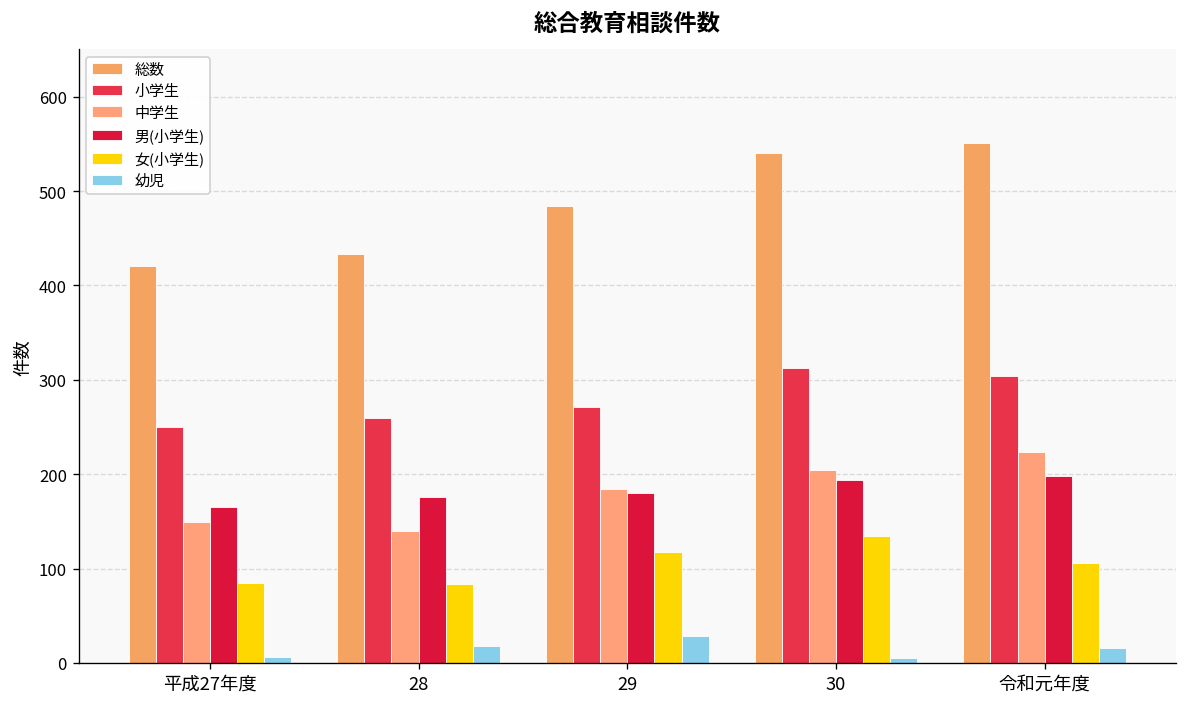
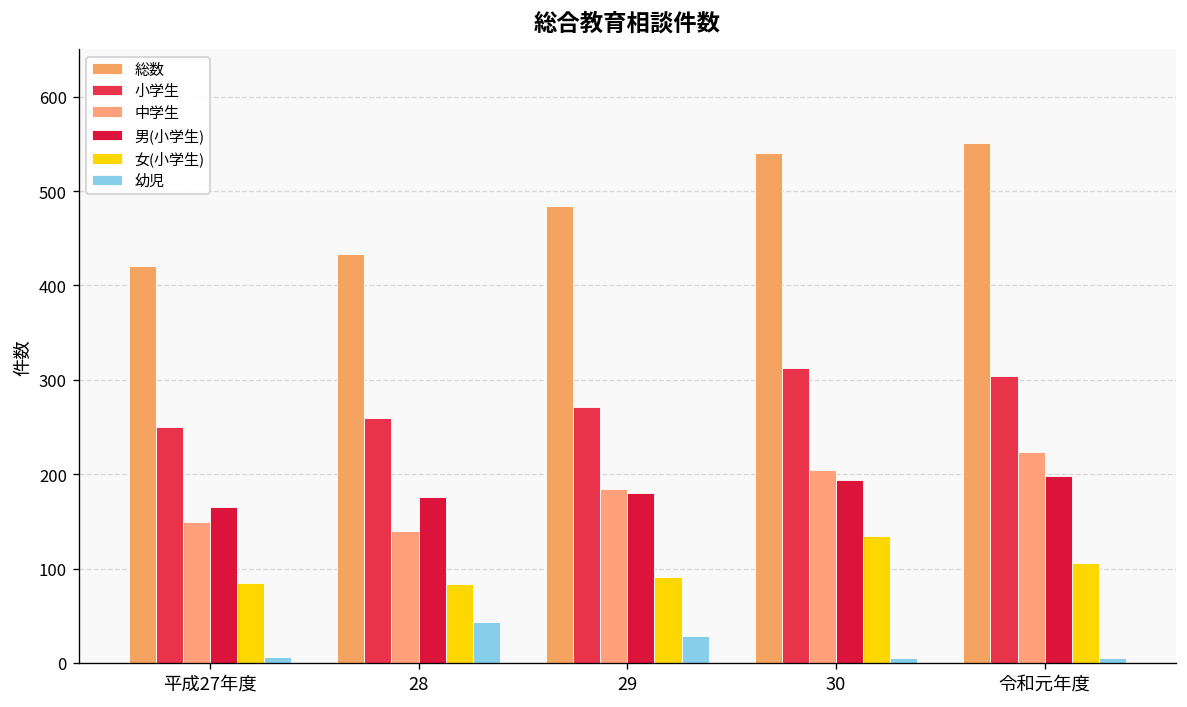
幼児, 28: 20 -> 40
女(小学生), 29: 120 -> 90
幼児, 令和元年度: 20 -> 10
